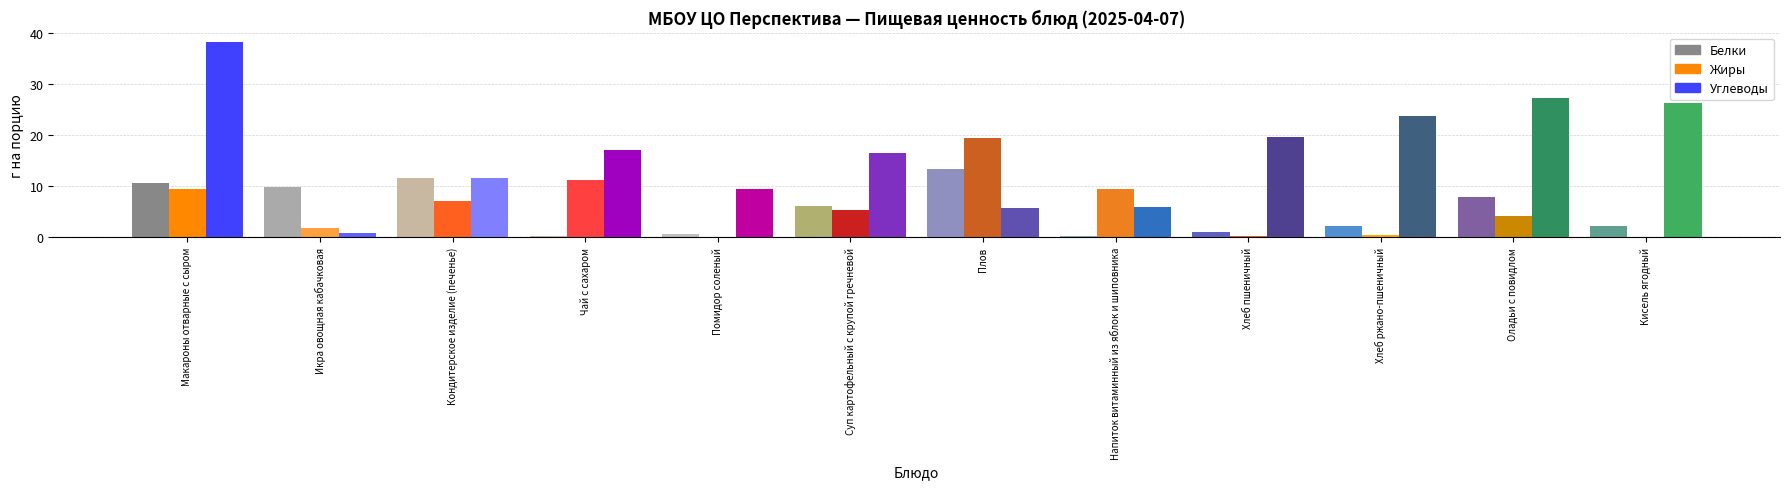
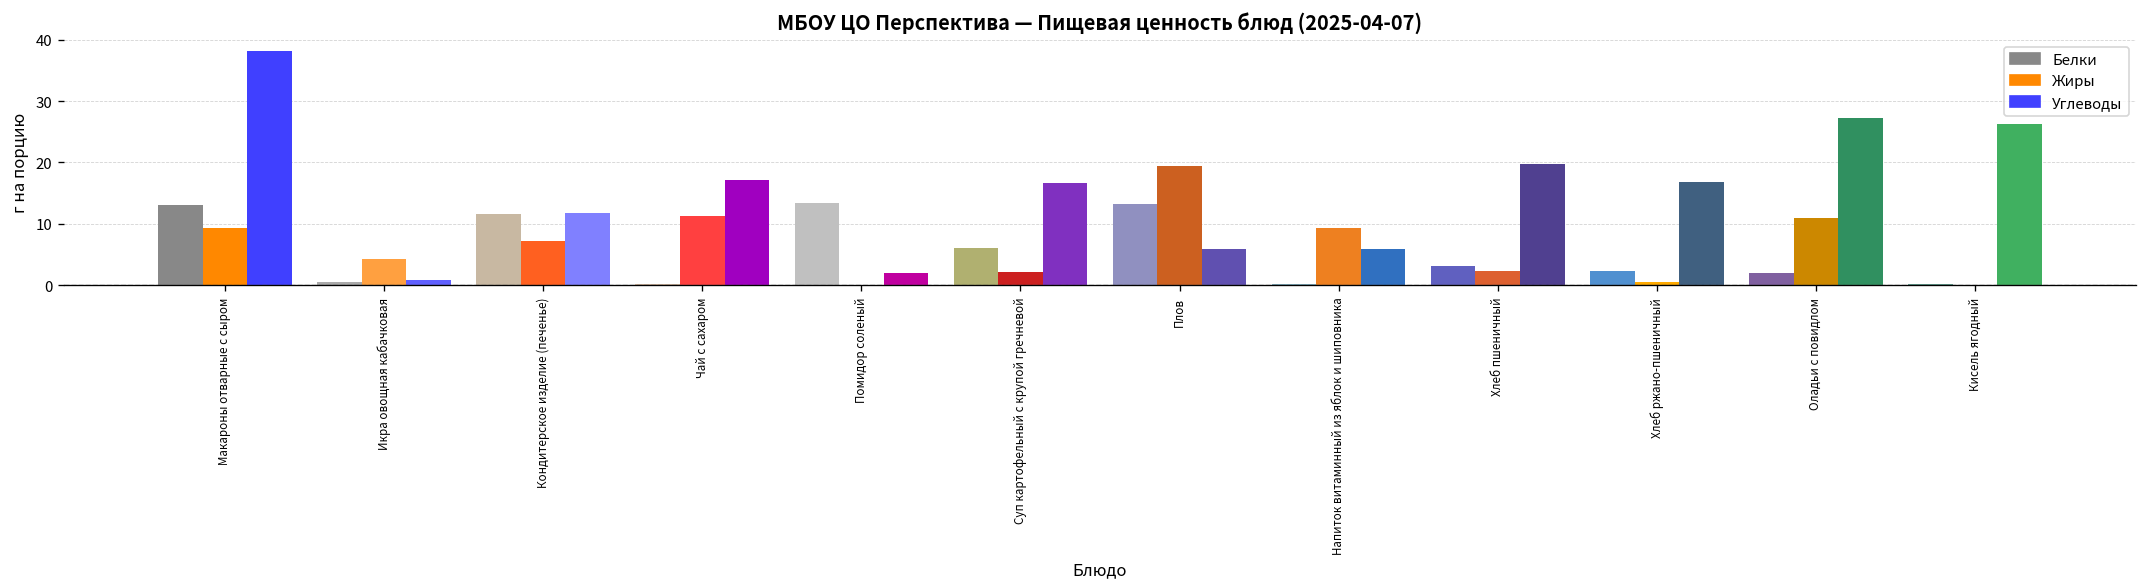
Белки, Макароны отварные с сыром: 11 -> 13
Белки, Икра овощная кабачковая: 10 -> 0
Жиры, Икра овощная кабачковая: 2 -> 4
Белки, Помидор соленый: 1 -> 13
Углеводы, Помидор соленый: 9 -> 2
Жиры, Суп картофельный с крупой гречневой: 5 -> 2
Белки, Хлеб пшеничный: 1 -> 3
Жиры, Хлеб пшеничный: 0 -> 2
Углеводы, Хлеб ржано-пшеничный: 24 -> 17
Белки, Оладьи с повидлом: 8 -> 2
Жиры, Оладьи с повидлом: 4 -> 11
Белки, Кисель ягодный: 2 -> 0
